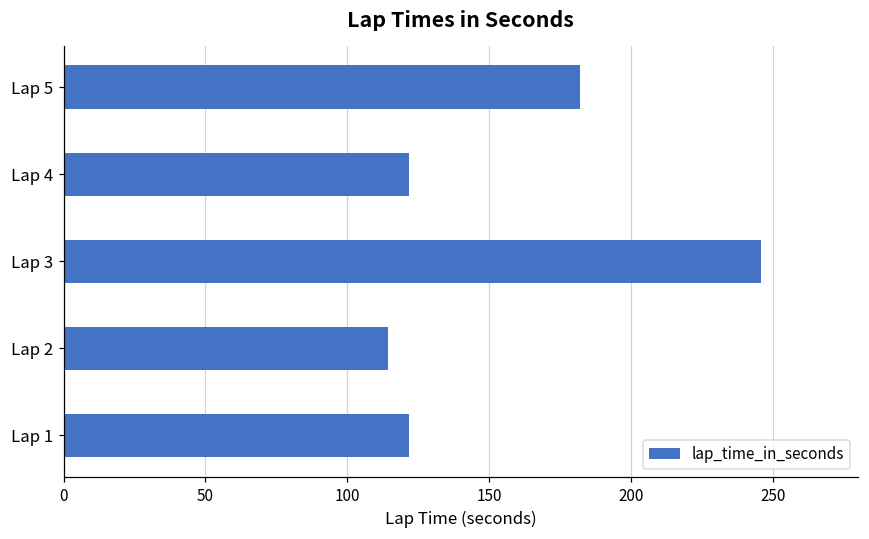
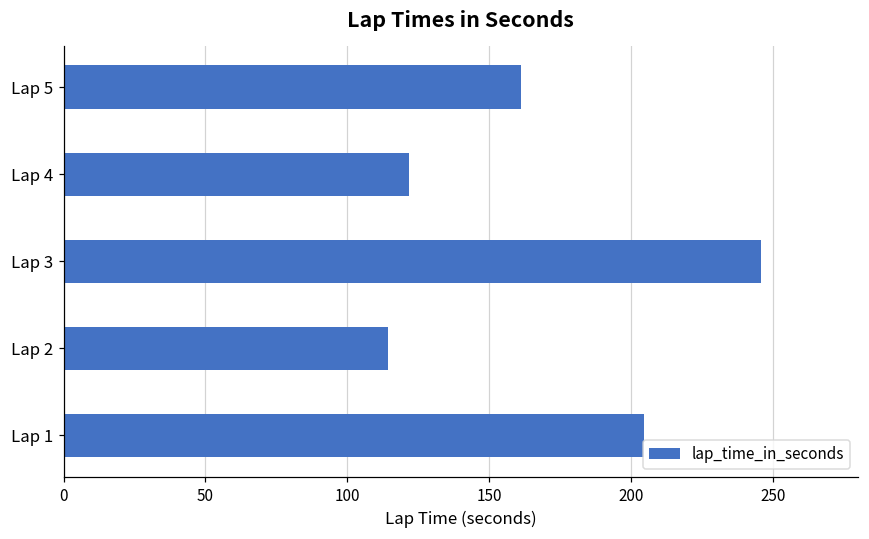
Lap 5: 182 -> 161
Lap 1: 122 -> 204
